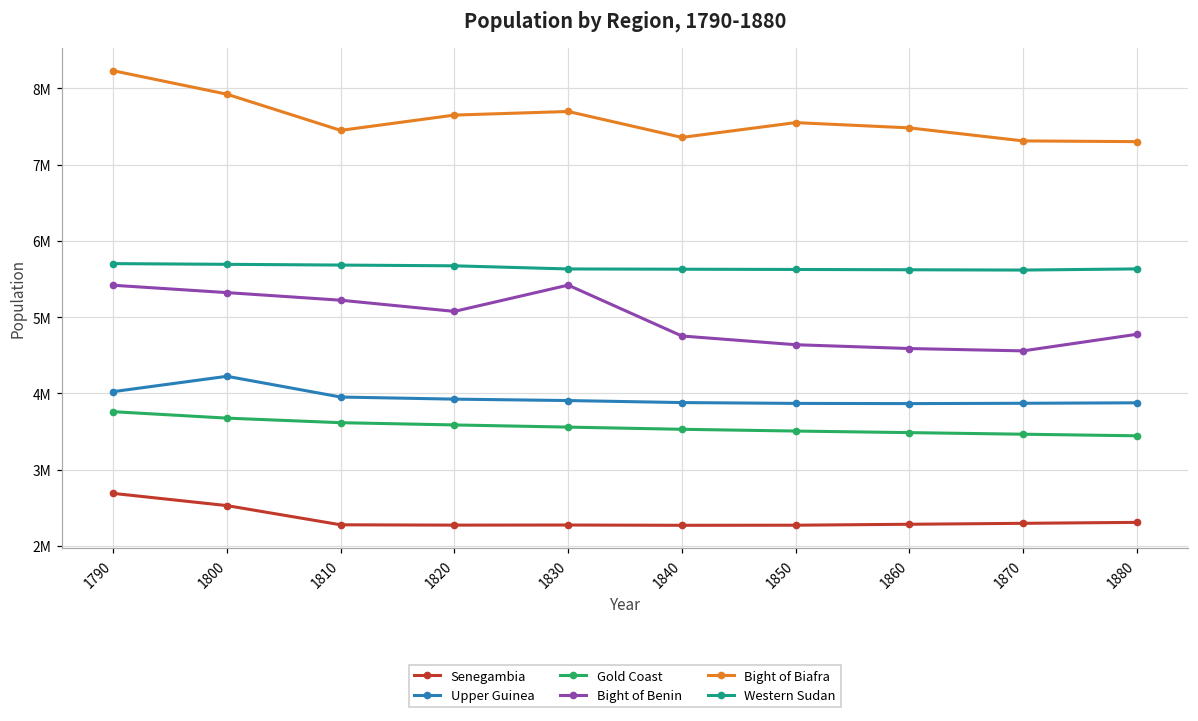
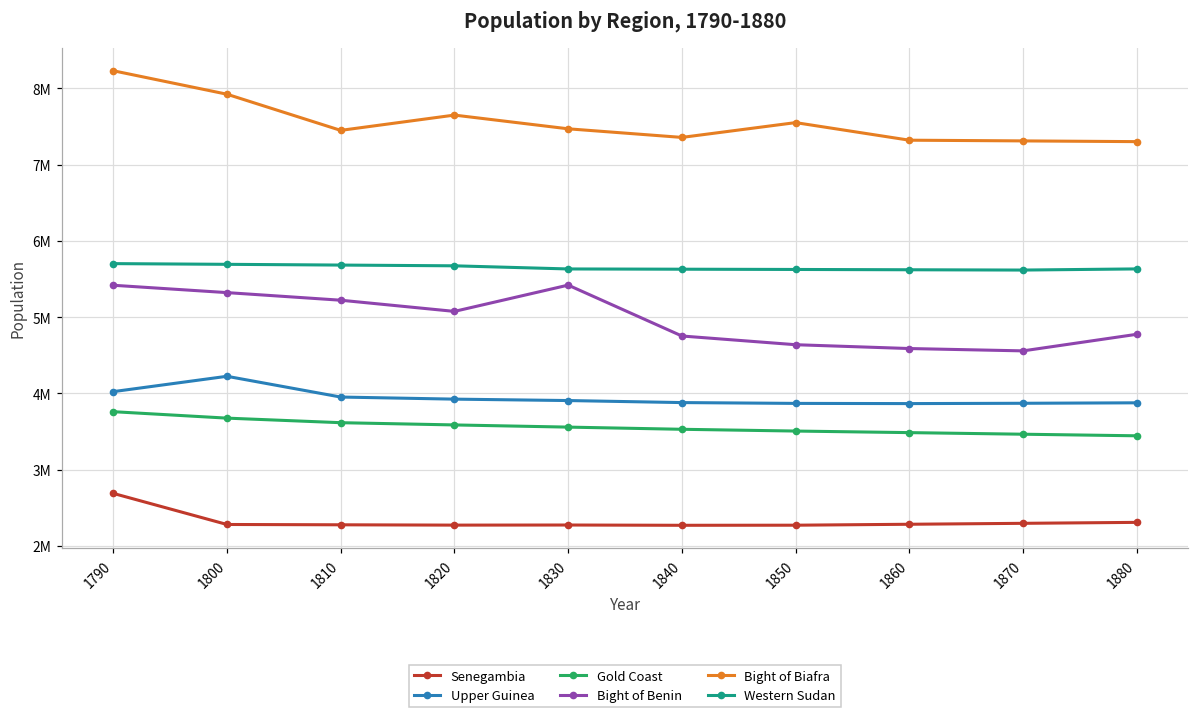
Senegambia, 1800: 2500000 -> 2300000
Bight of Biafra, 1830: 7700000 -> 7500000
Bight of Biafra, 1860: 7500000 -> 7300000
